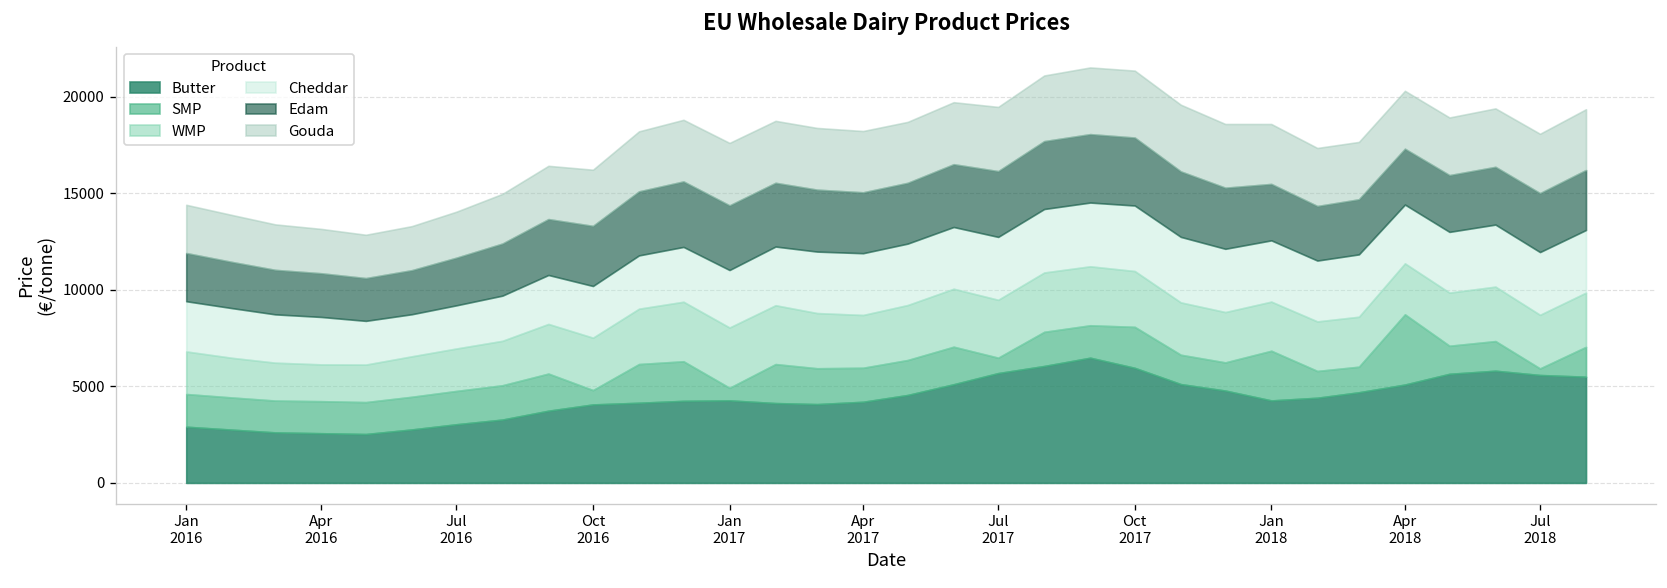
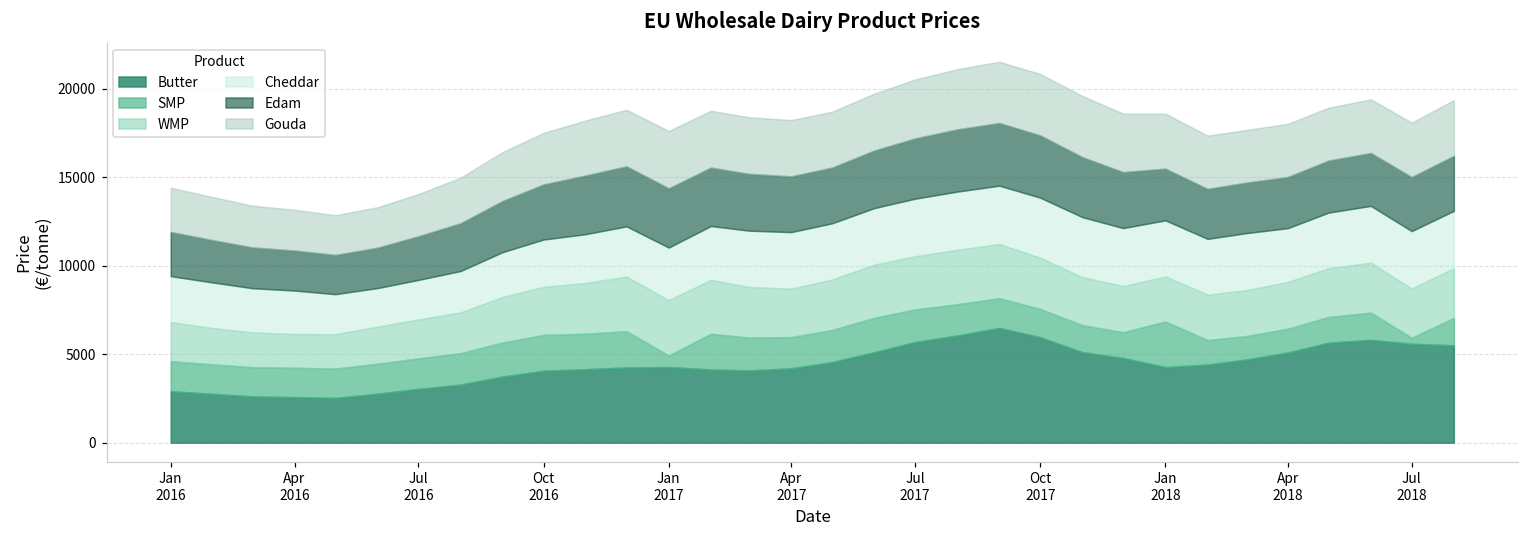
SMP, Oct 2016: 700 -> 2000
SMP, Jul 2017: 800 -> 1800
SMP, Oct 2017: 2100 -> 1600
SMP, Apr 2018: 3600 -> 1300
